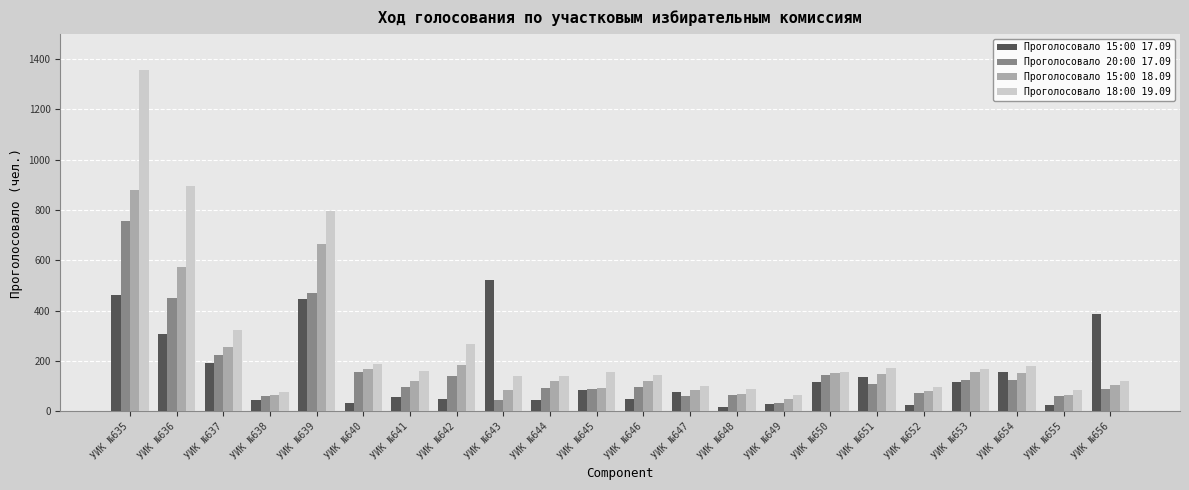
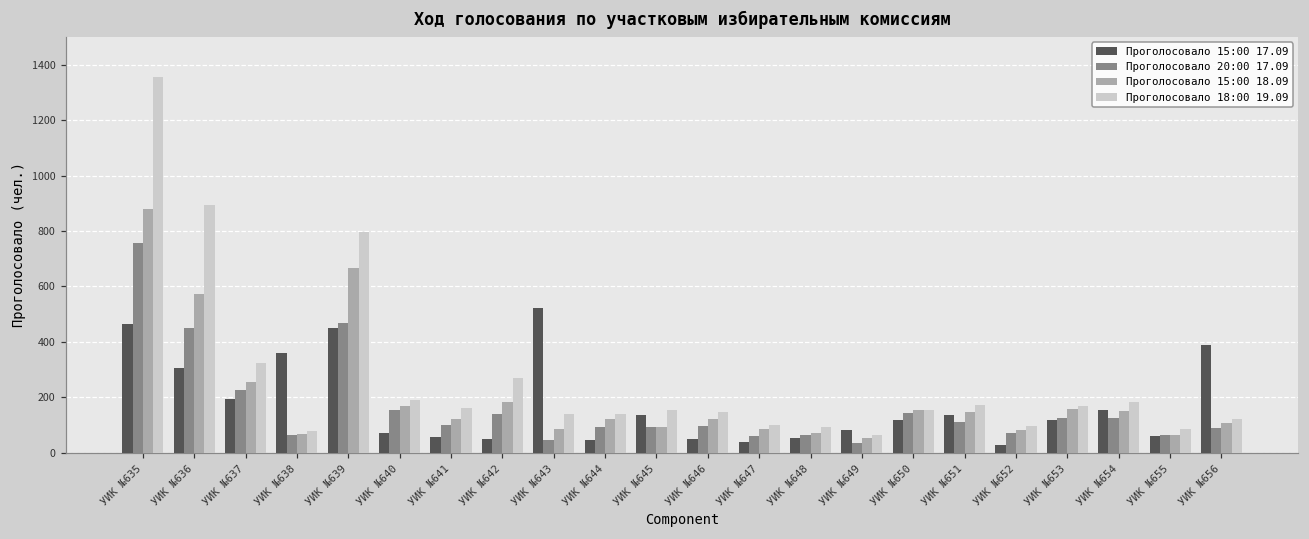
Проголосовало 15:00 17.09, УИК №638: 40 -> 360
Проголосовало 15:00 17.09, УИК №640: 30 -> 70
Проголосовало 15:00 17.09, УИК №645: 90 -> 140
Проголосовало 15:00 17.09, УИК №647: 80 -> 40
Проголосовало 15:00 17.09, УИК №648: 20 -> 50
Проголосовало 15:00 17.09, УИК №649: 30 -> 80
Проголосовало 15:00 17.09, УИК №655: 20 -> 60
